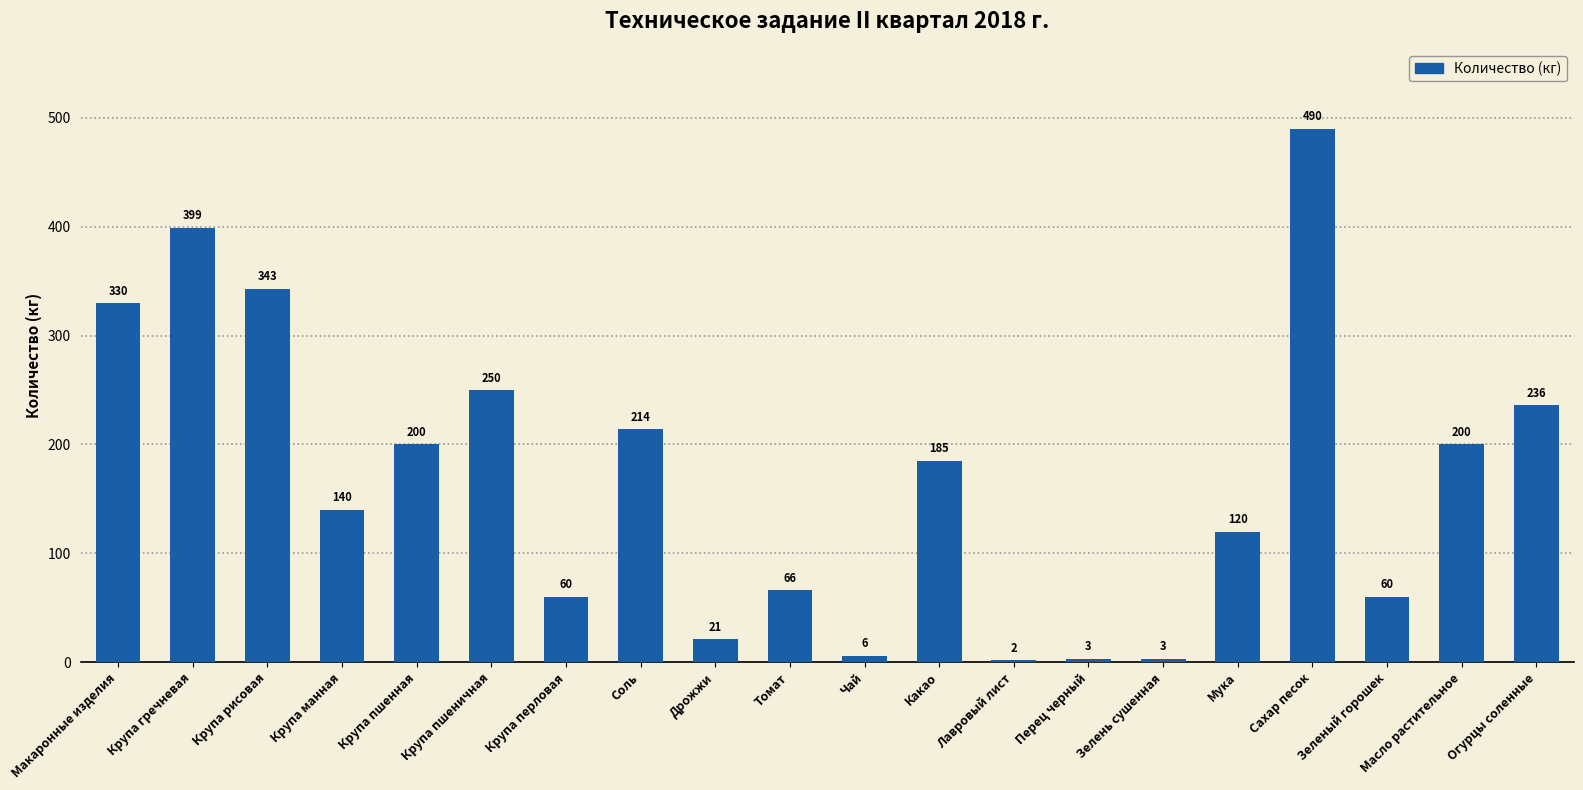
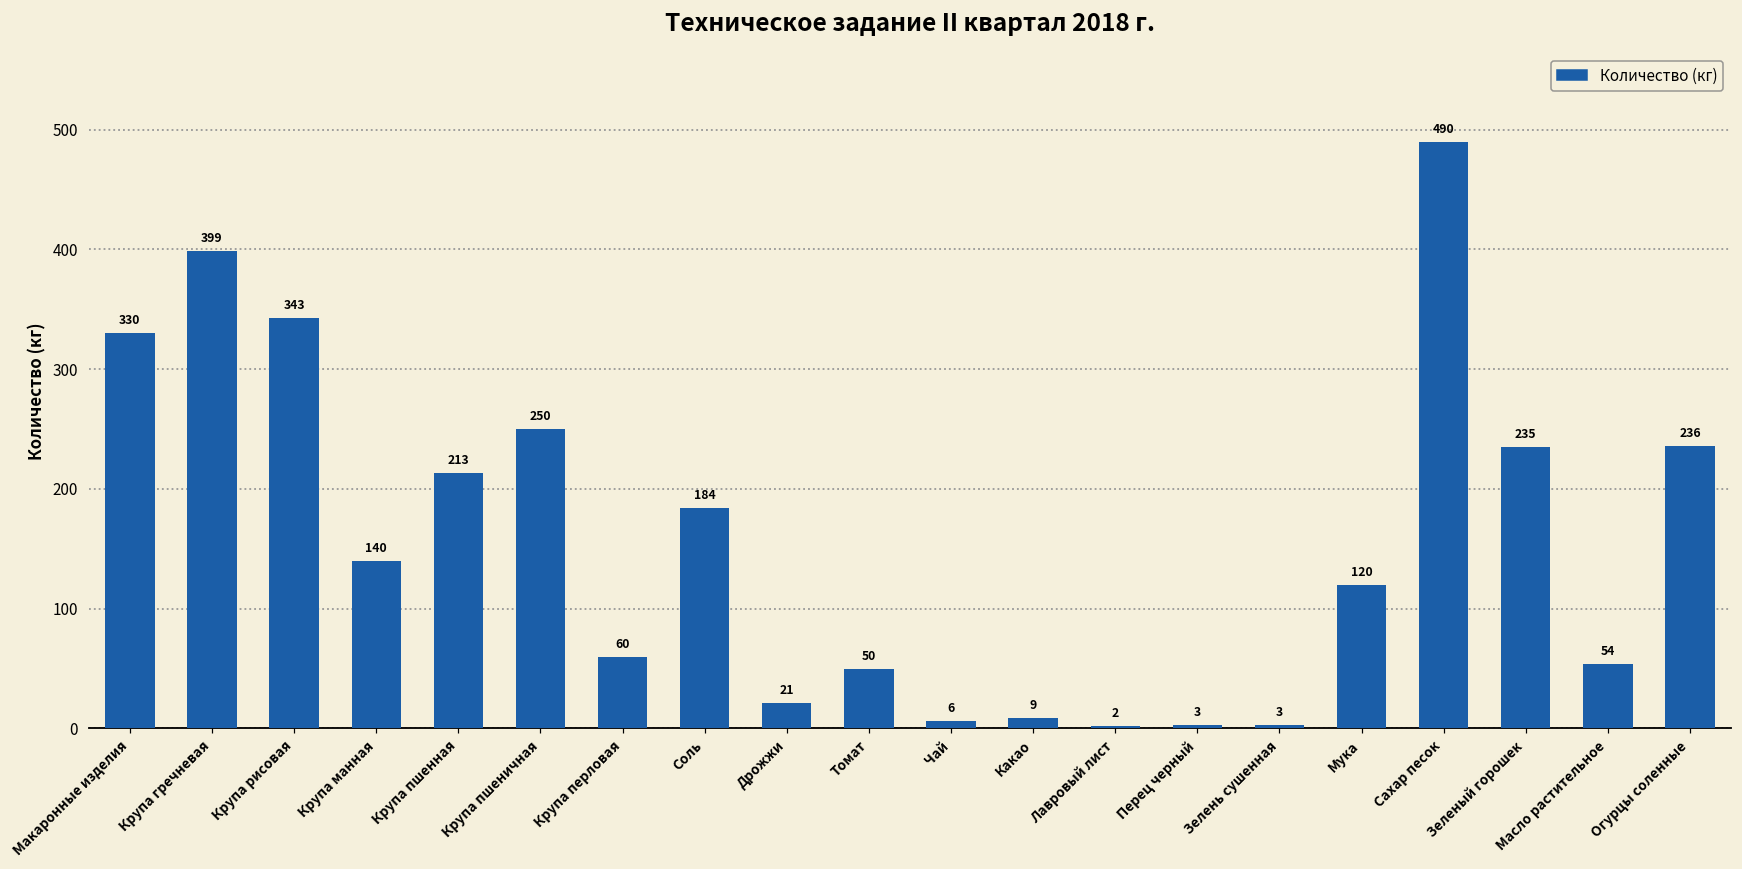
Крупа пшенная: 200 -> 213
Соль: 214 -> 184
Томат: 66 -> 50
Какао: 185 -> 9
Зеленый горошек: 60 -> 235
Масло растительное: 200 -> 54
